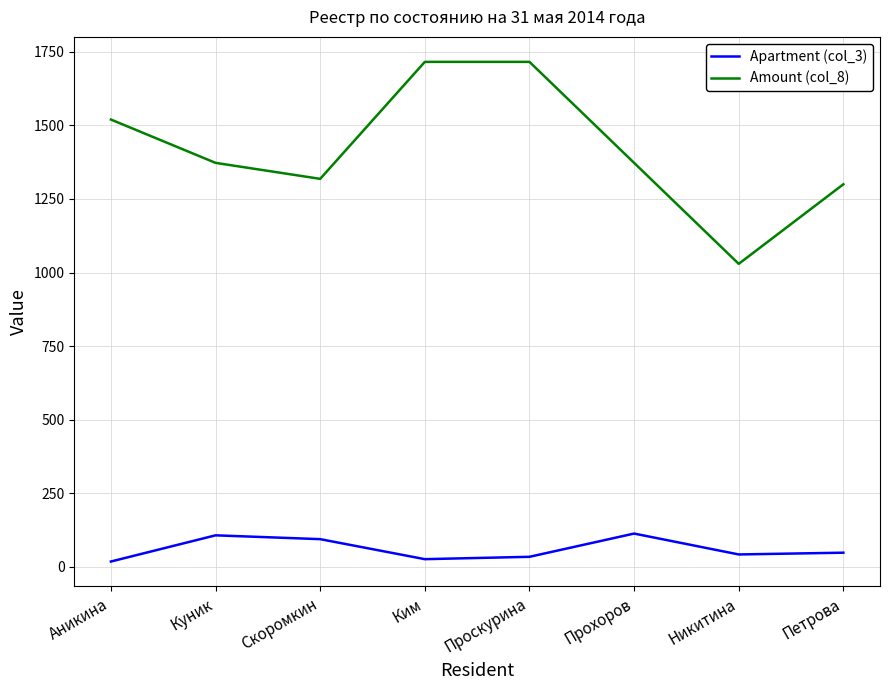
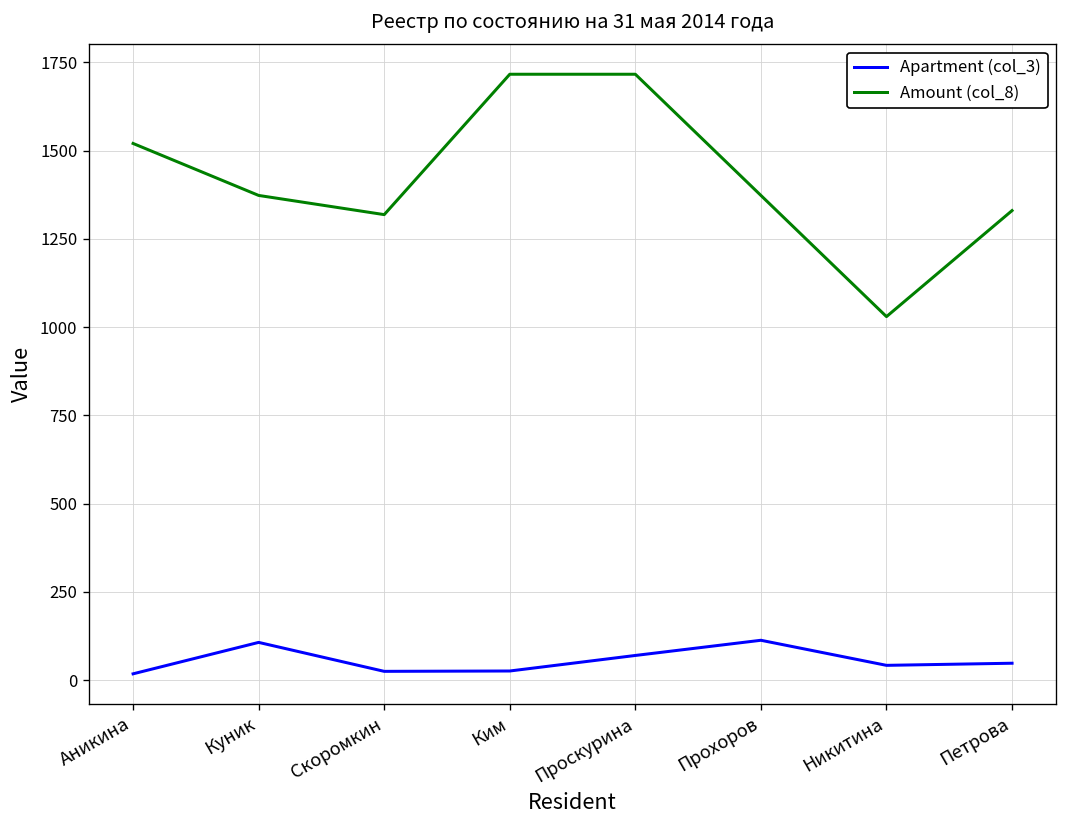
Apartment (col_3), Скоромкин: 90 -> 30
Apartment (col_3), Проскурина: 30 -> 70
Amount (col_8), Петрова: 1300 -> 1330
